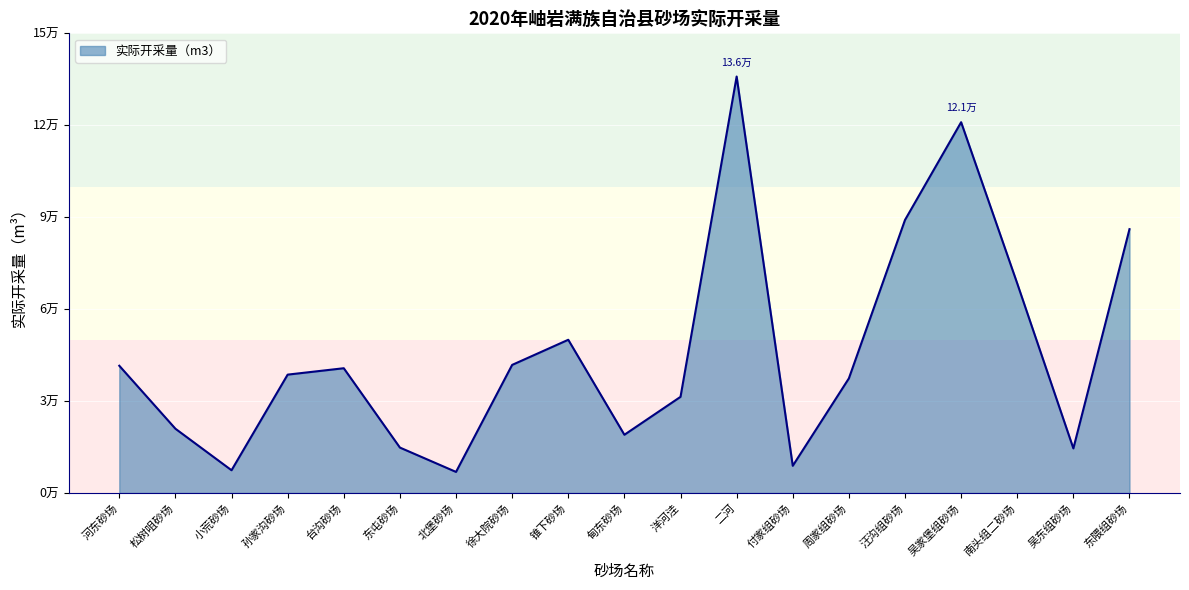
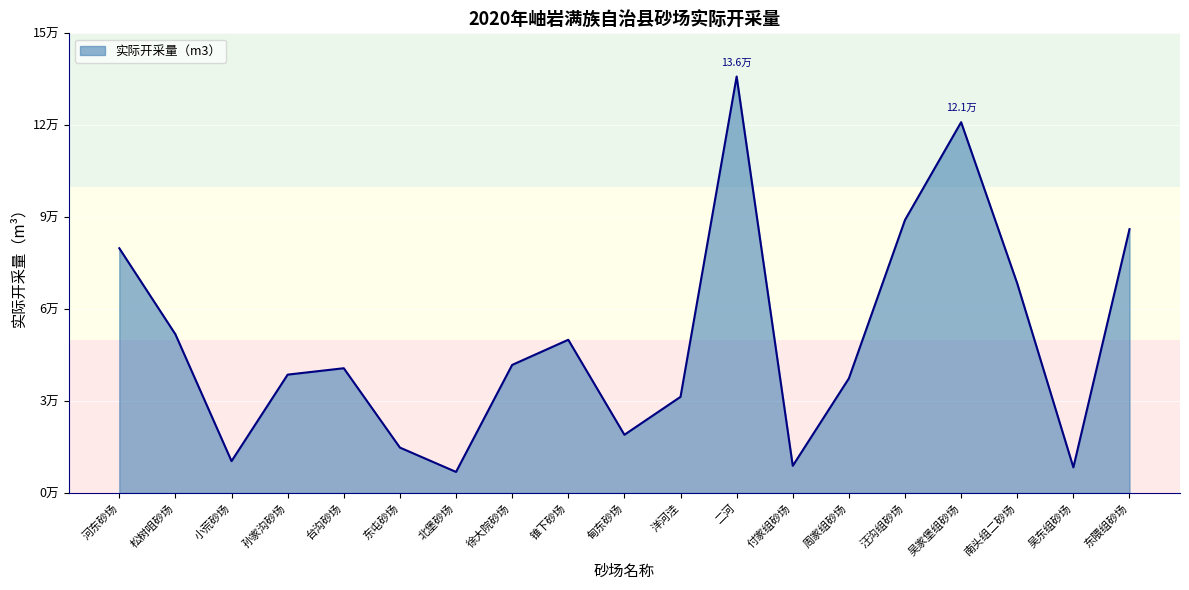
河东砂场: 4.2万 -> 8.0万
松树咀砂场: 2.1万 -> 5.2万
小荒砂场: 0.7万 -> 1.0万
吴东组砂场: 1.5万 -> 0.8万
